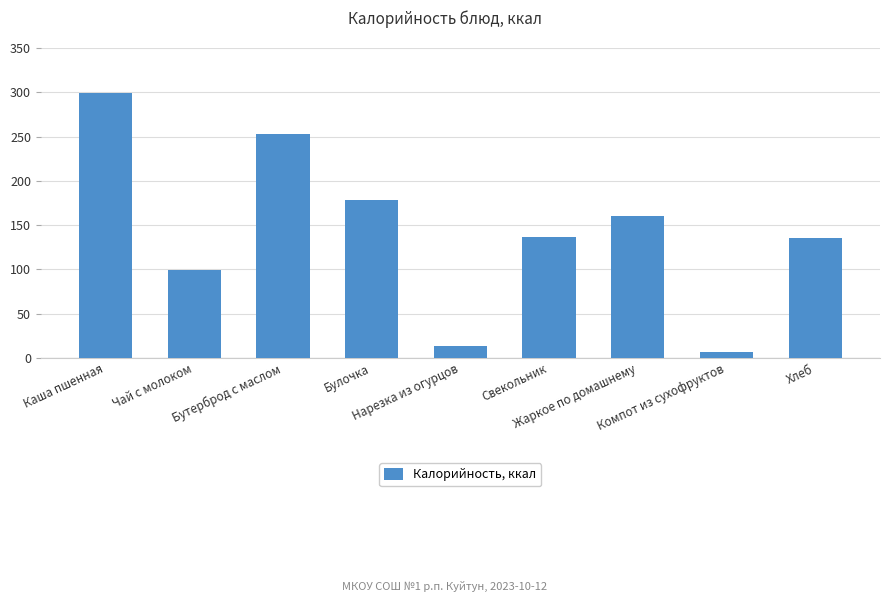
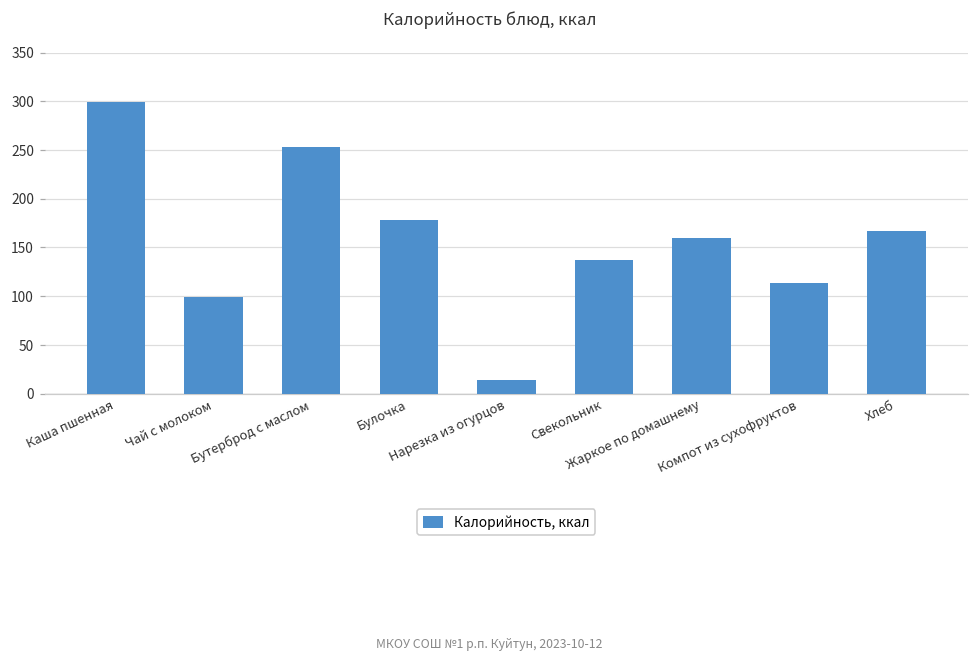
Компот из сухофруктов: 10 -> 110
Хлеб: 130 -> 170
